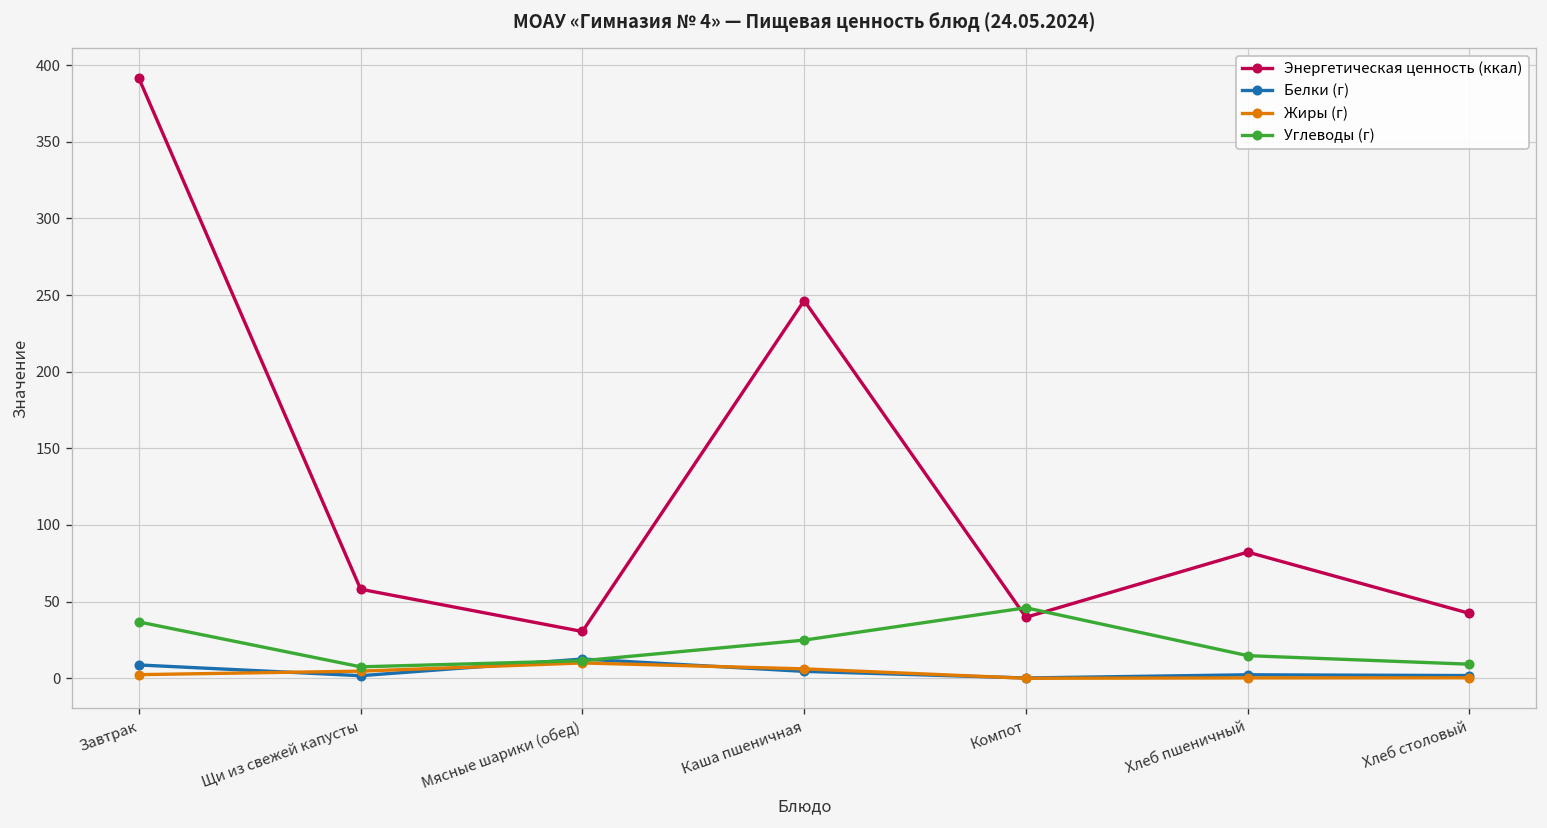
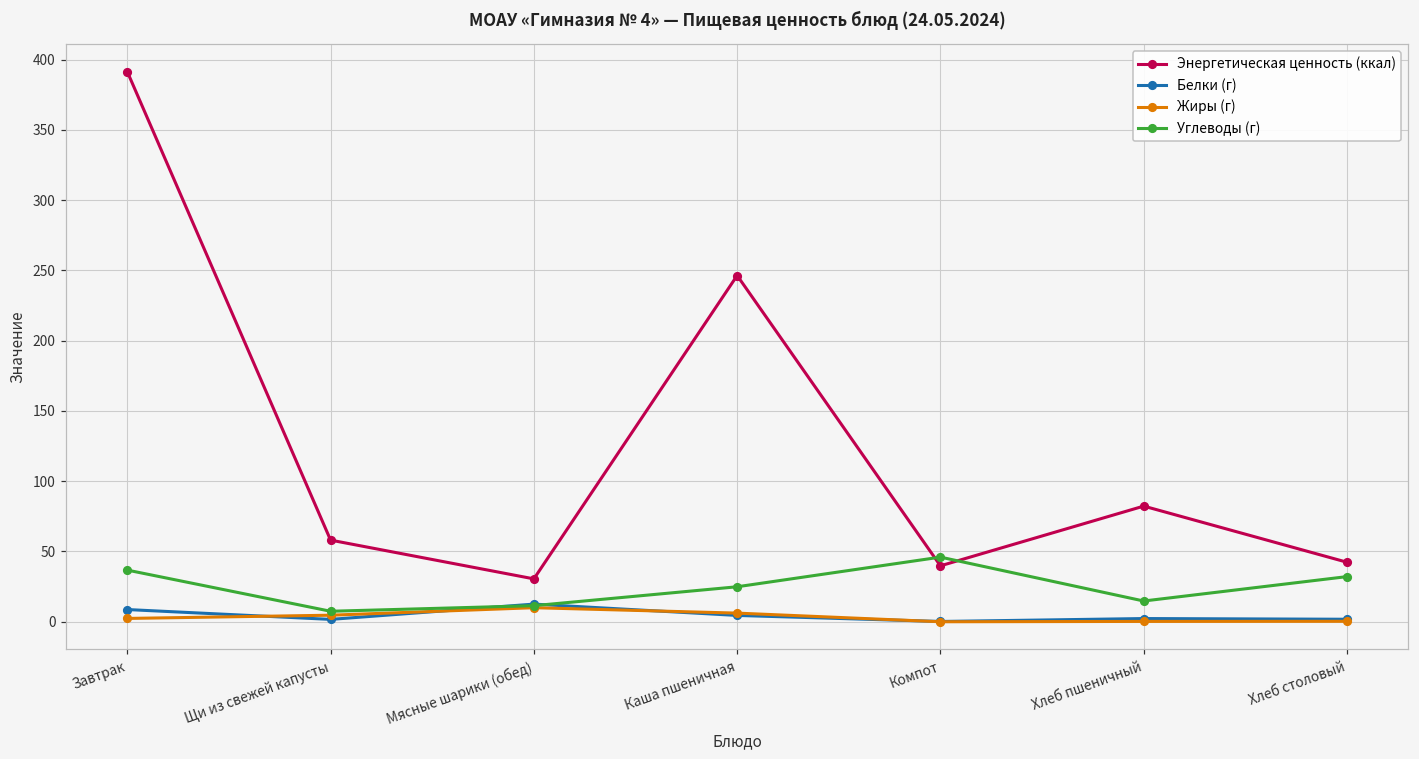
Углеводы (г), Хлеб столовый: 9 -> 32
